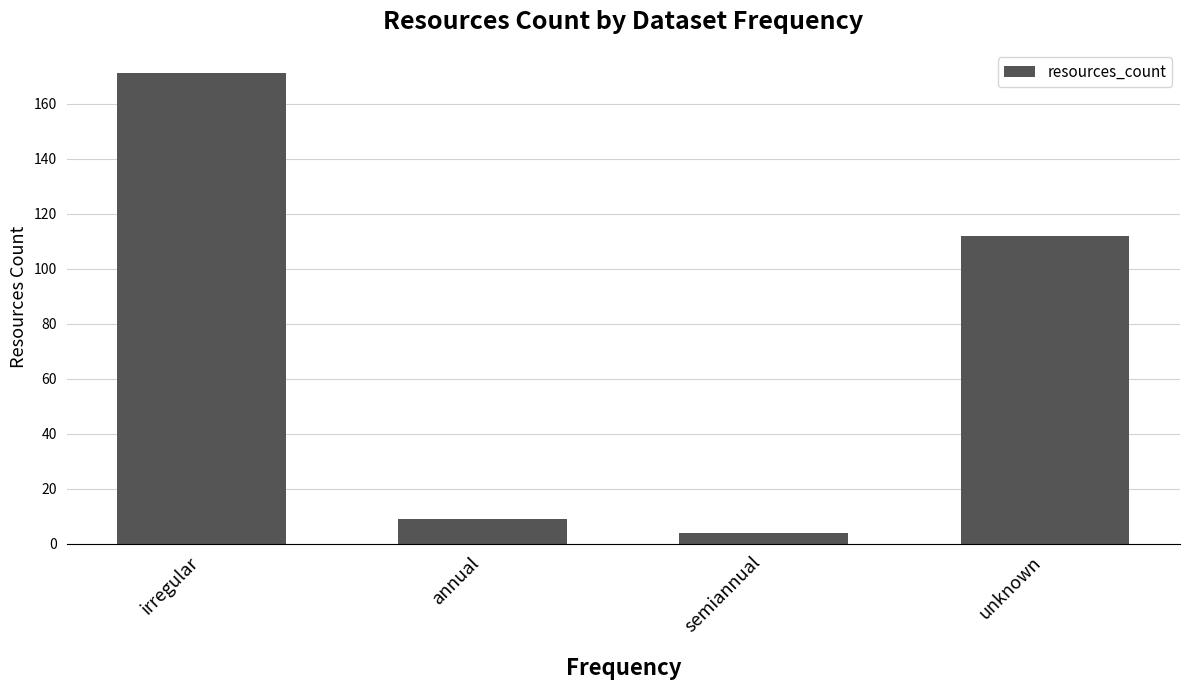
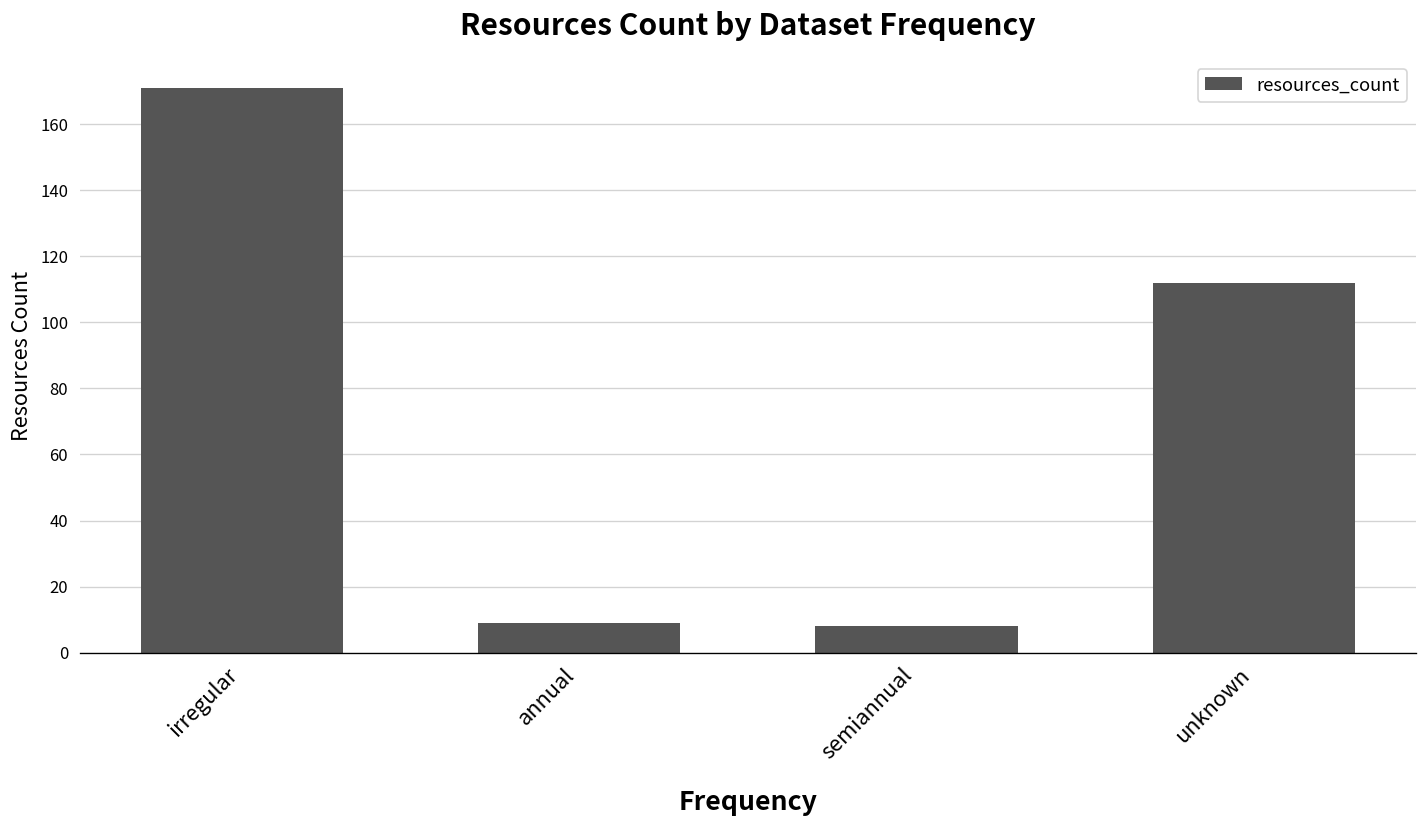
semiannual: 4 -> 8
